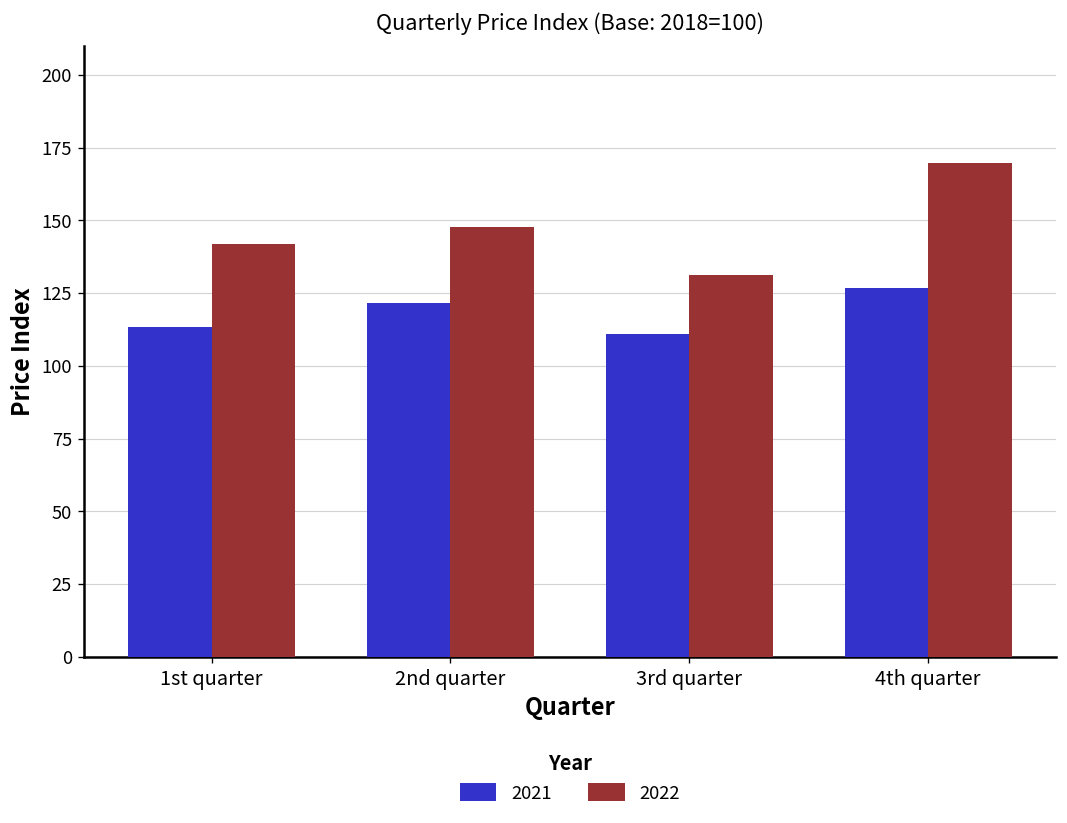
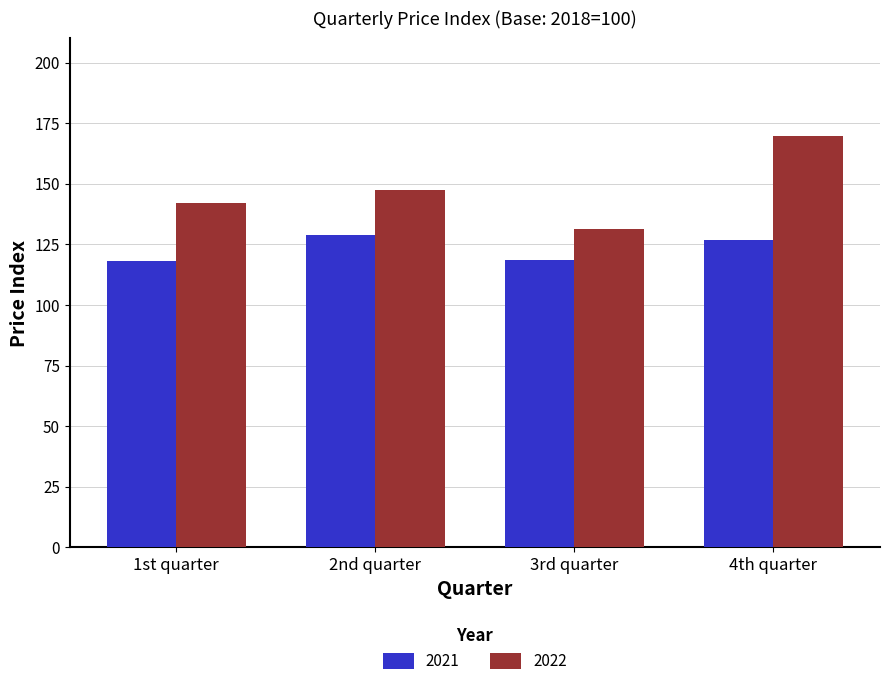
2021, 1st quarter: 114 -> 118
2021, 2nd quarter: 122 -> 129
2021, 3rd quarter: 111 -> 119
